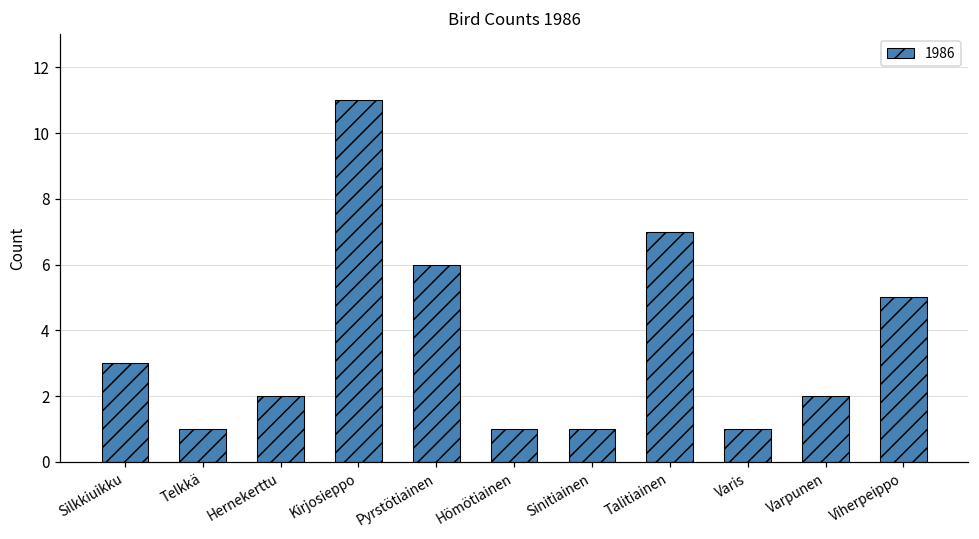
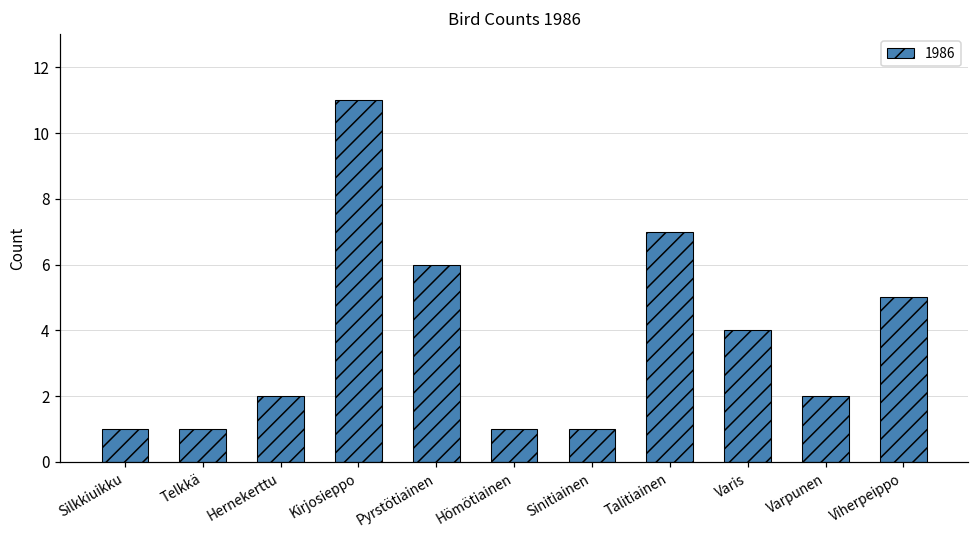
Silkkiuikku: 3 -> 1
Varis: 1 -> 4
